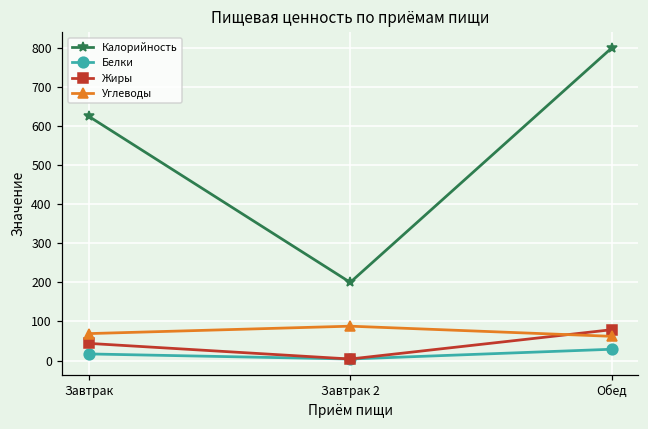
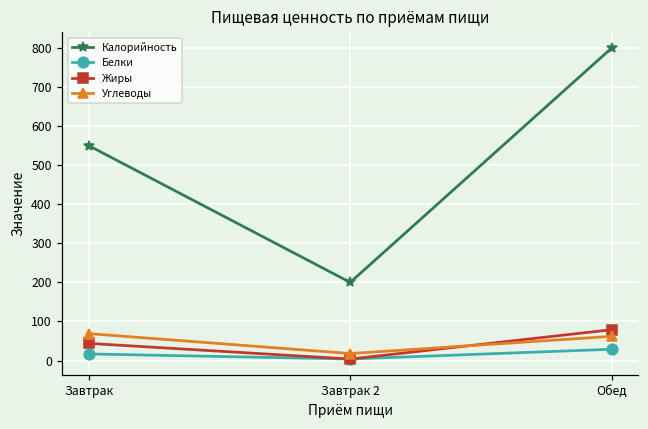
Калорийность, Завтрак: 630 -> 550
Углеводы, Завтрак 2: 90 -> 20
